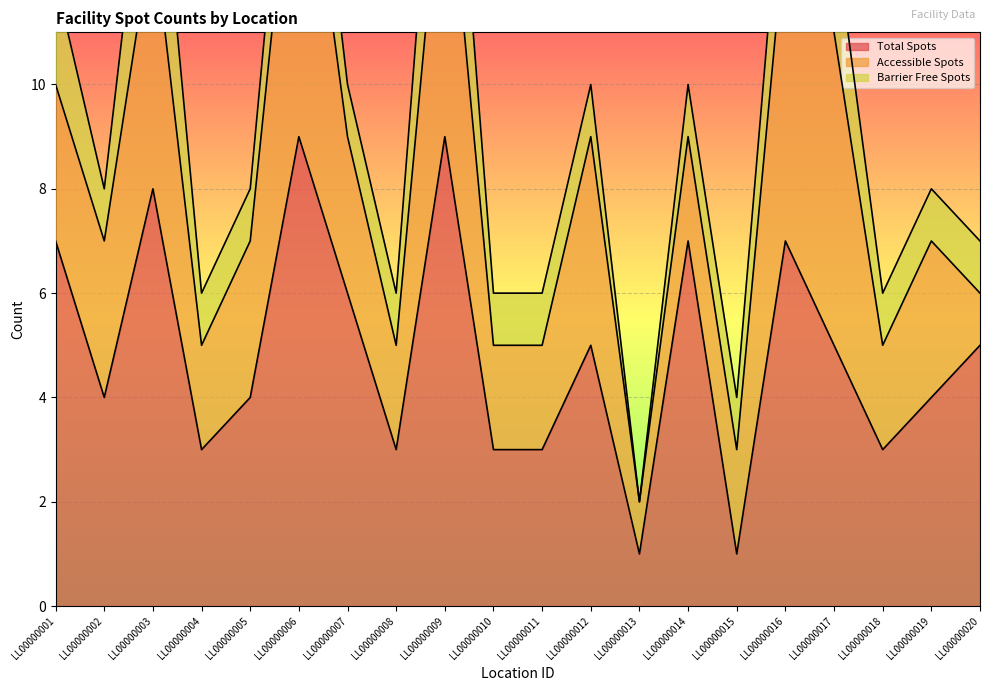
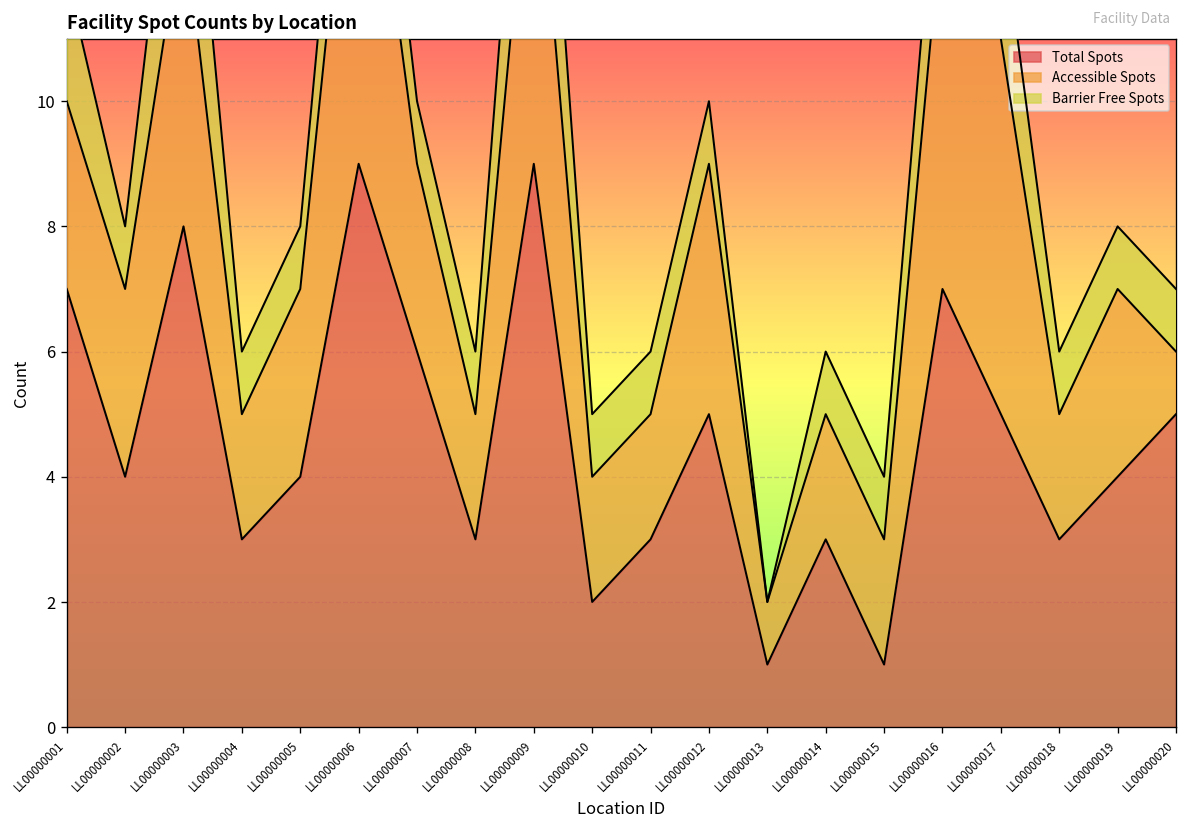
Total Spots, LL00000010: 3 -> 2
Total Spots, LL00000014: 7 -> 3
